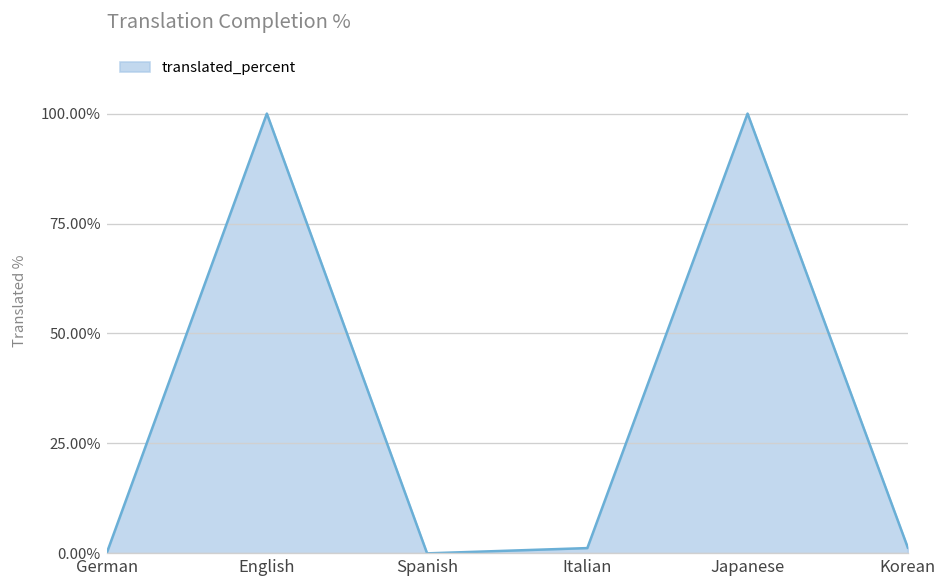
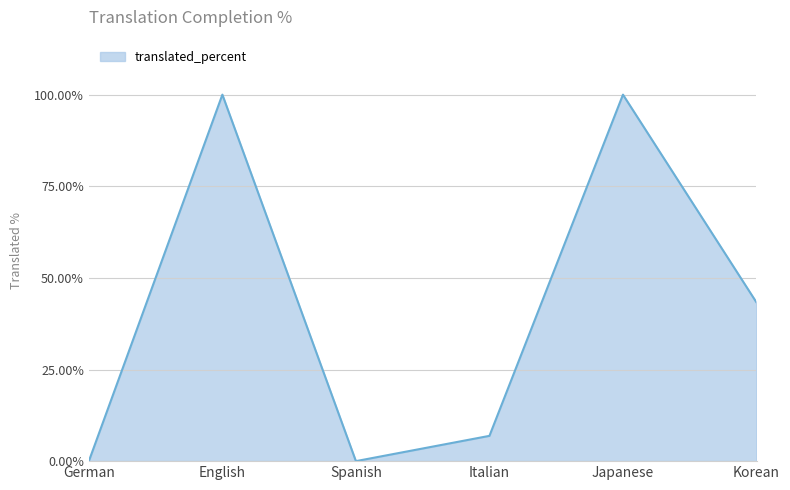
Italian: 1% -> 7%
Korean: 1% -> 43%
